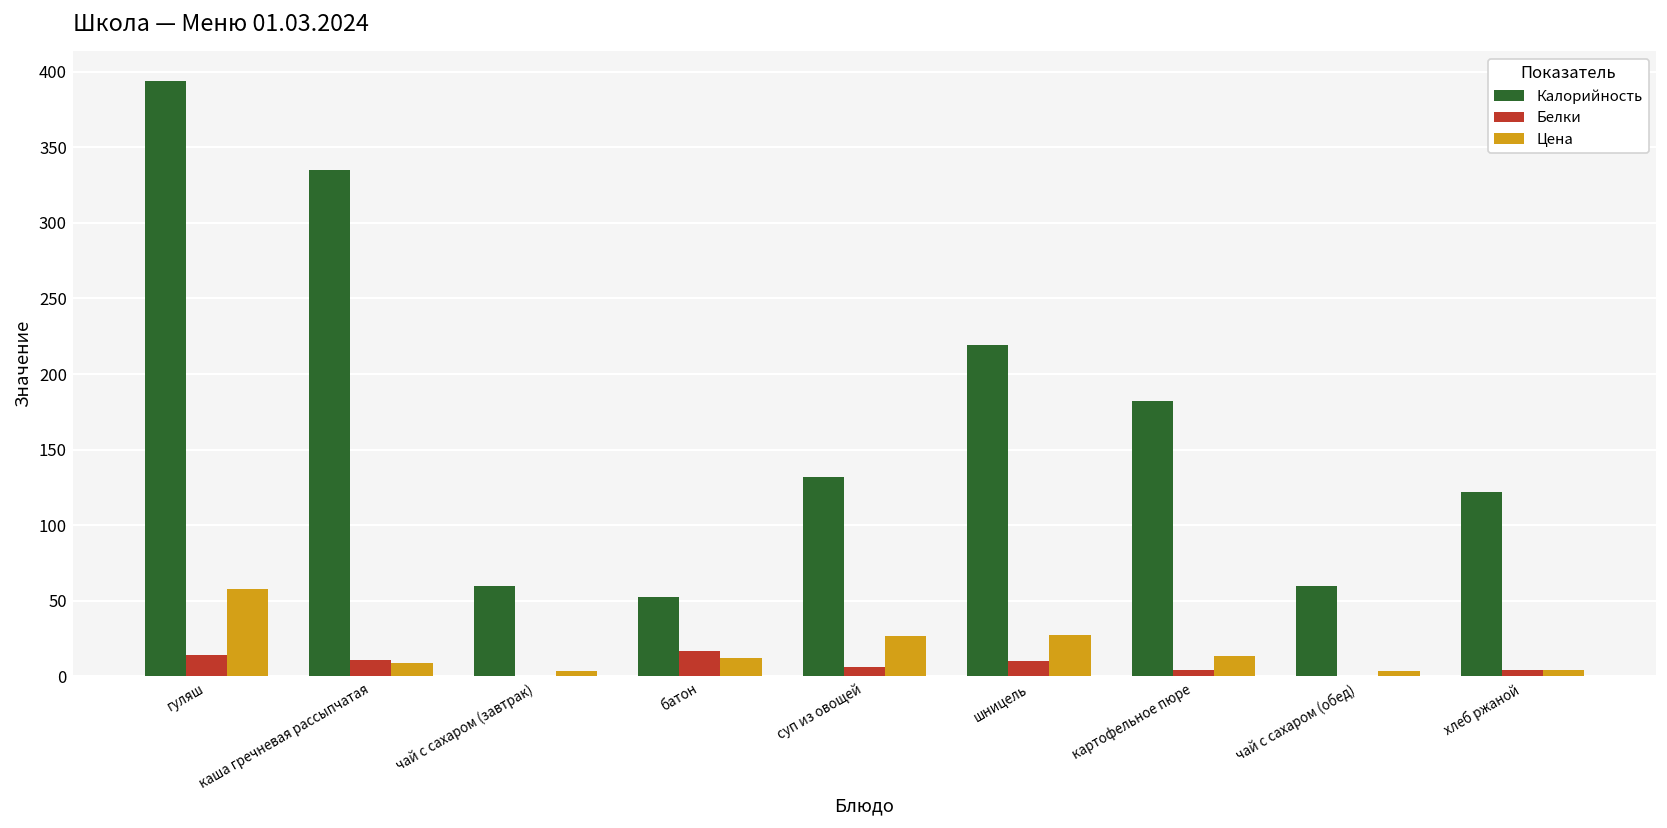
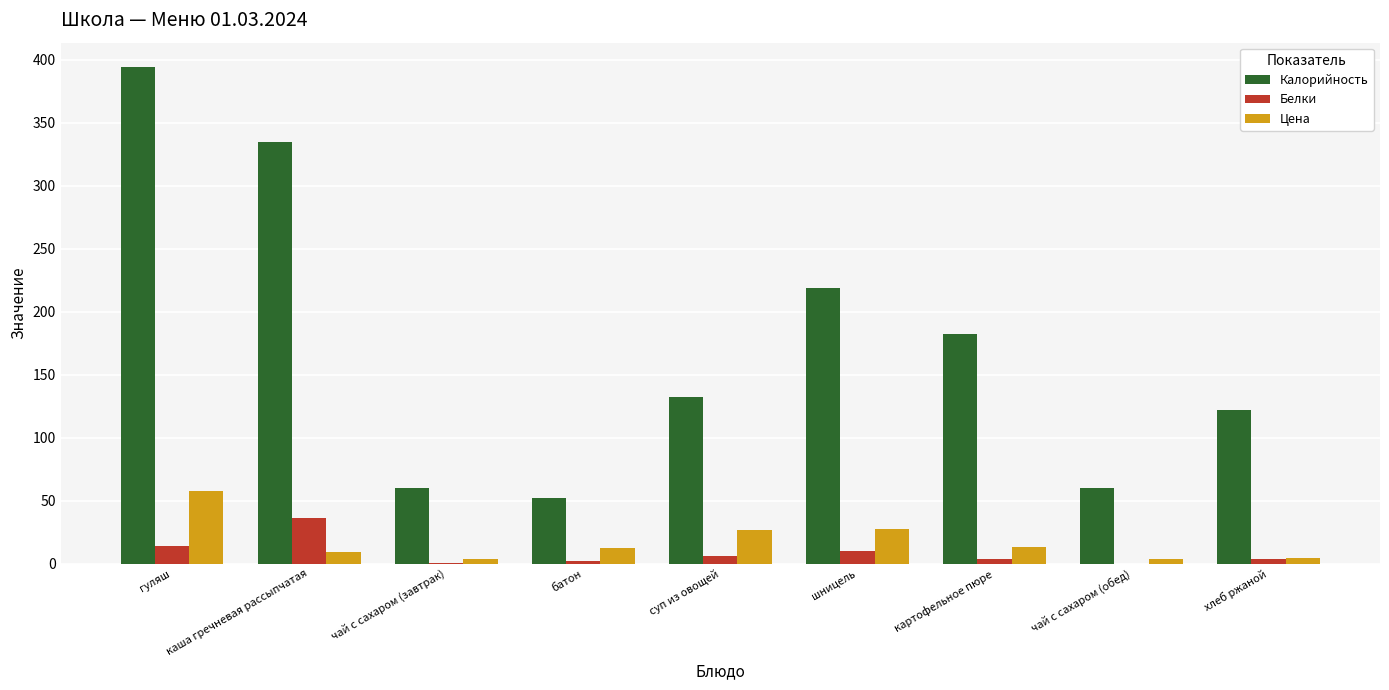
Белки, каша гречневая рассыпчатая: 11 -> 36
Белки, батон: 17 -> 2
